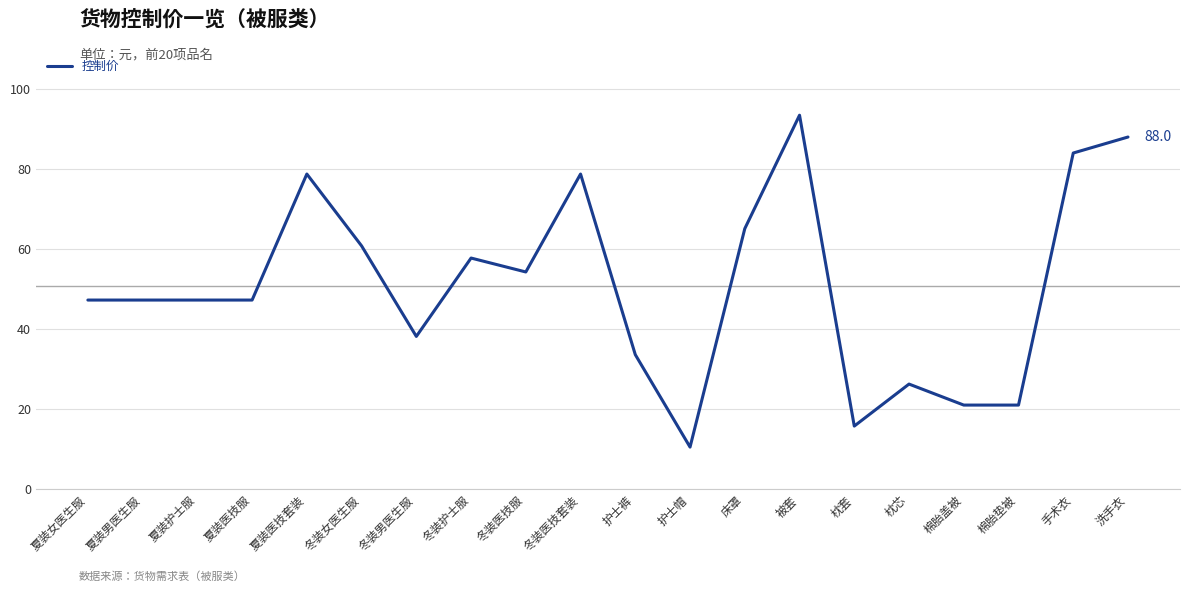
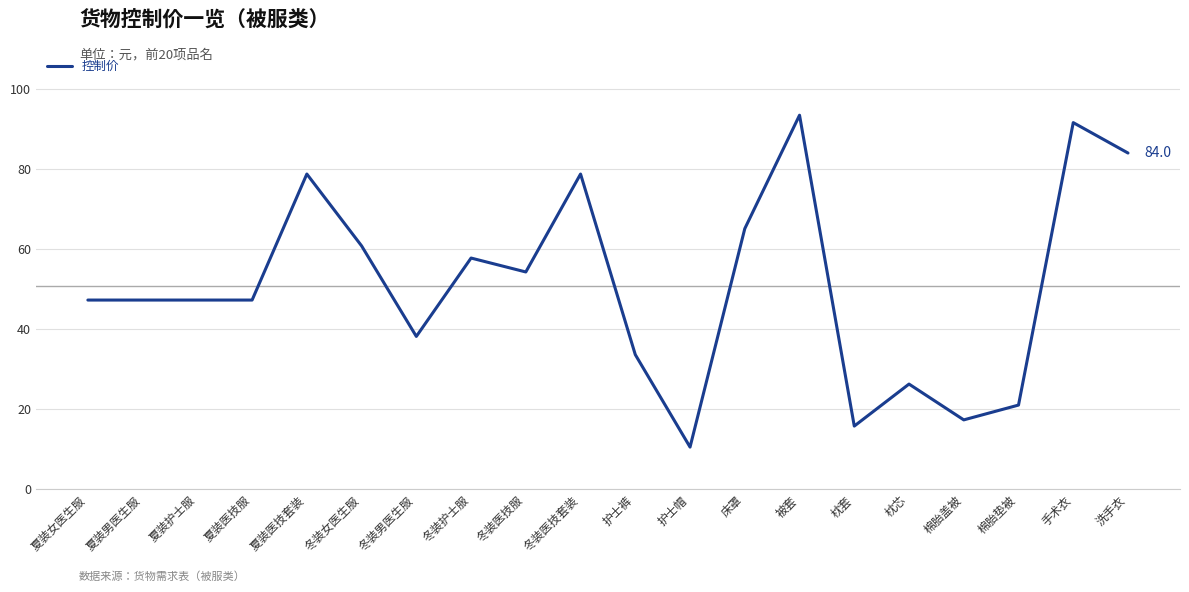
棉胎盖被: 21 -> 17
手术衣: 84 -> 92
洗手衣: 88.0 -> 84.0
